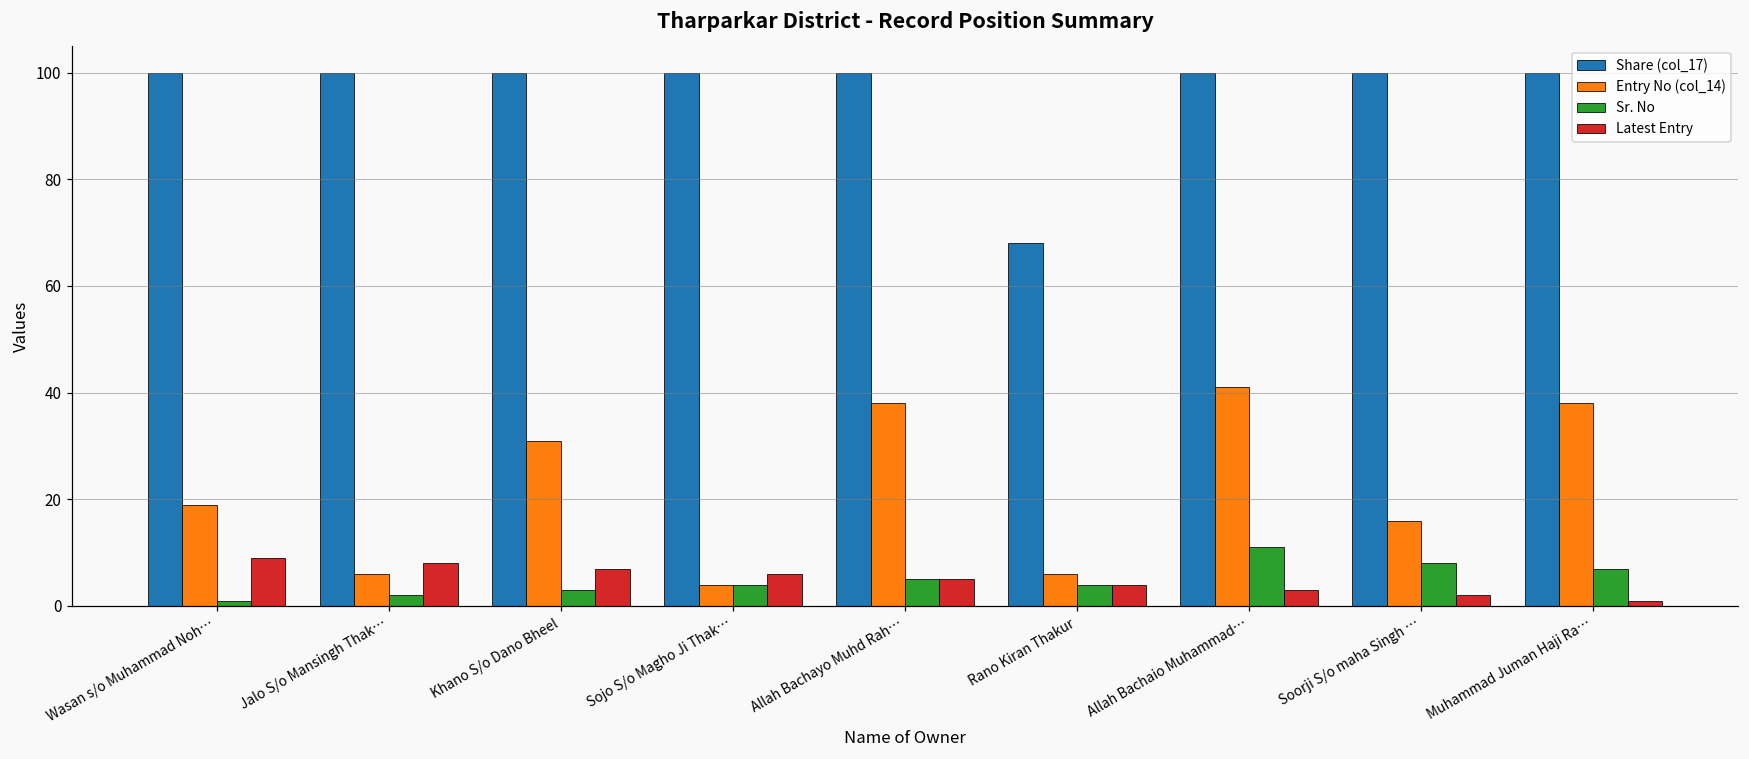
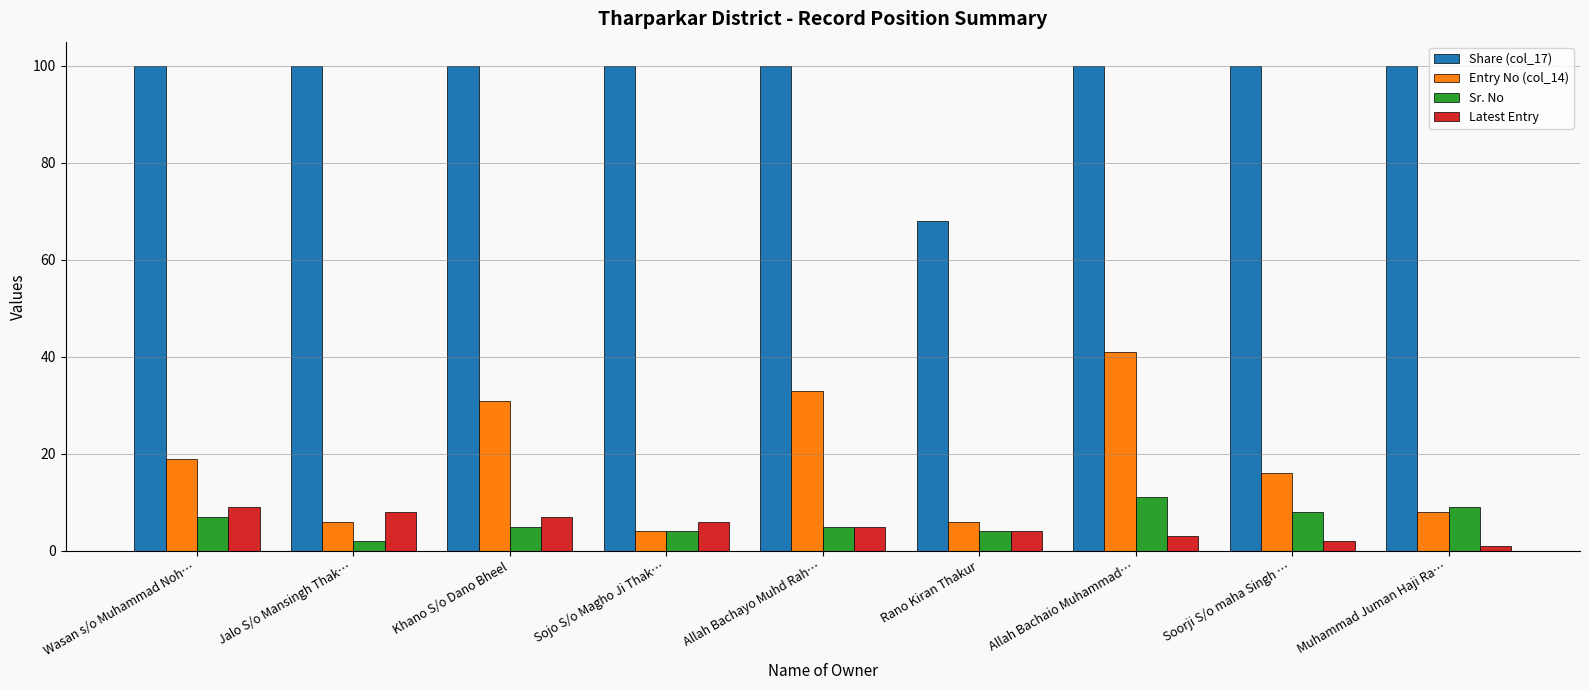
Sr. No, Wasan s/o Muhammad Noh…: 1 -> 7
Sr. No, Khano S/o Dano Bheel: 3 -> 5
Entry No (col_14), Allah Bachayo Muhd Rah…: 38 -> 33
Entry No (col_14), Muhammad Juman Haji Ra…: 38 -> 8
Sr. No, Muhammad Juman Haji Ra…: 7 -> 9
